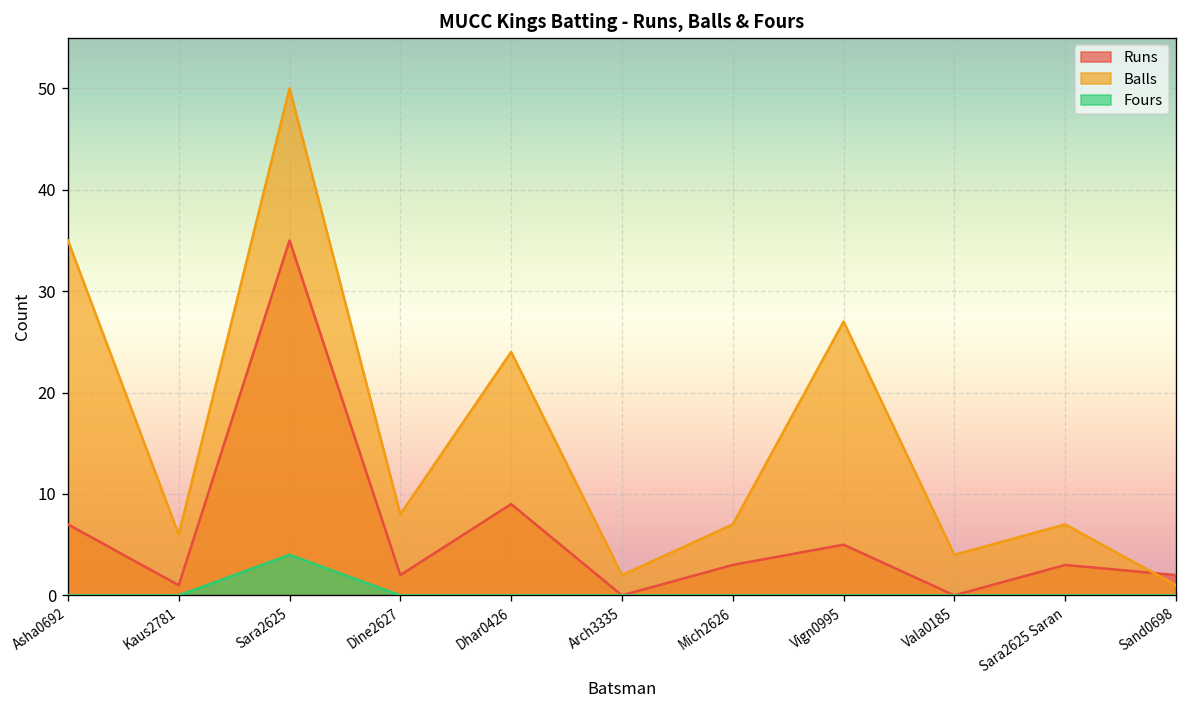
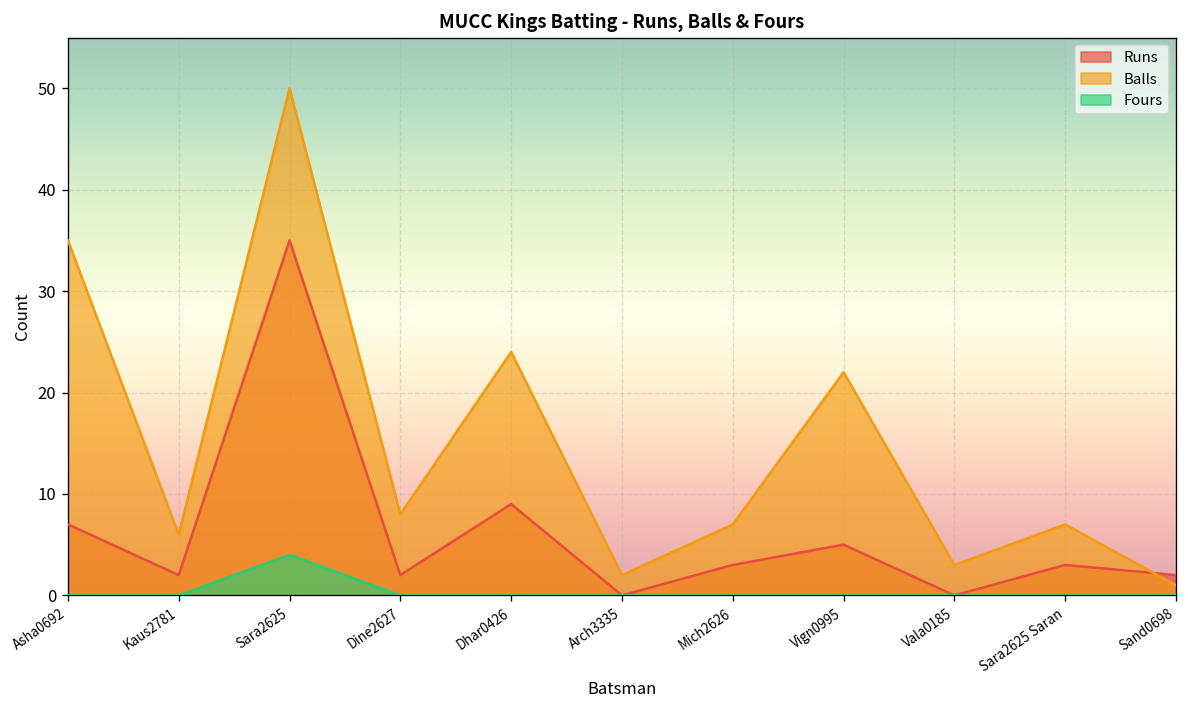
Runs, Kaus2781: 1 -> 2
Balls, Vign0995: 27 -> 22
Balls, Vala0185: 4 -> 3
